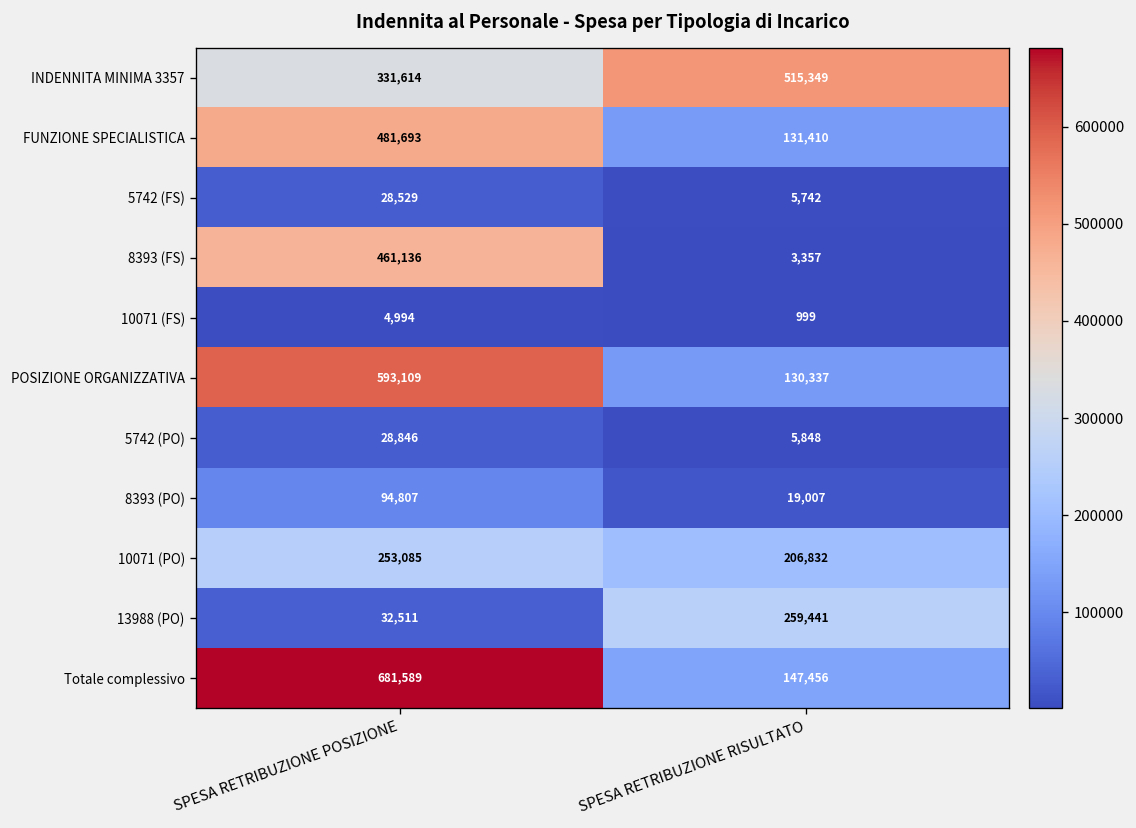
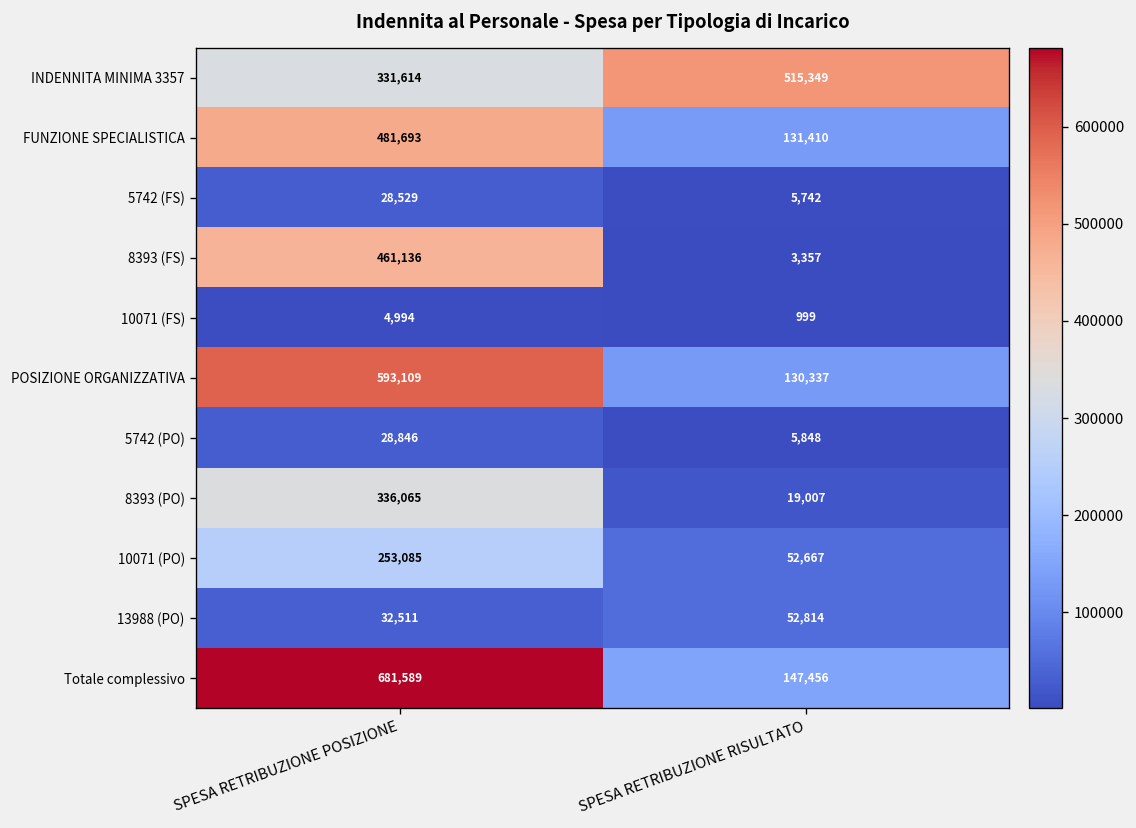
8393 (PO), SPESA RETRIBUZIONE POSIZIONE: 94,807 -> 336,065
10071 (PO), SPESA RETRIBUZIONE RISULTATO: 206,832 -> 52,667
13988 (PO), SPESA RETRIBUZIONE RISULTATO: 259,441 -> 52,814
